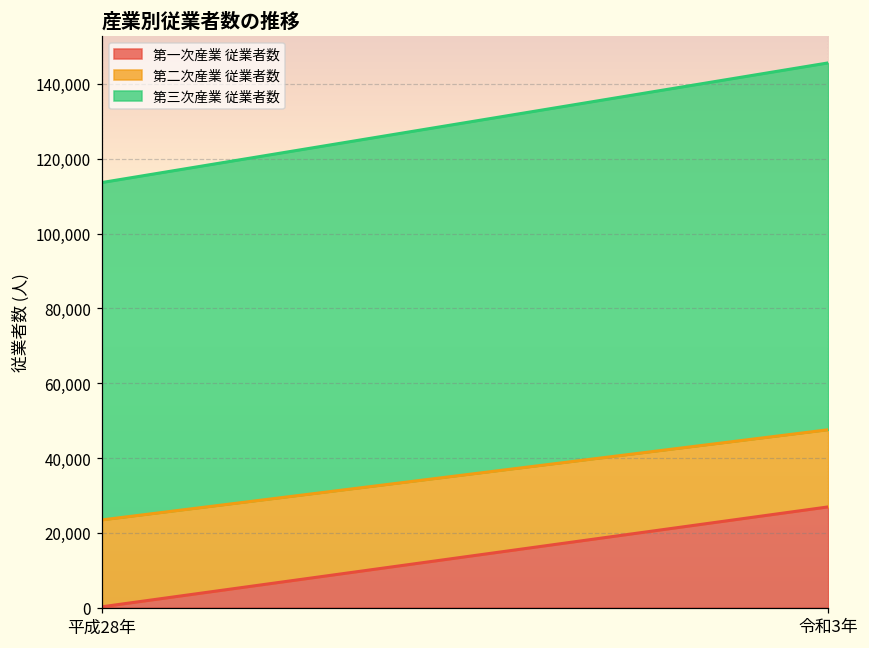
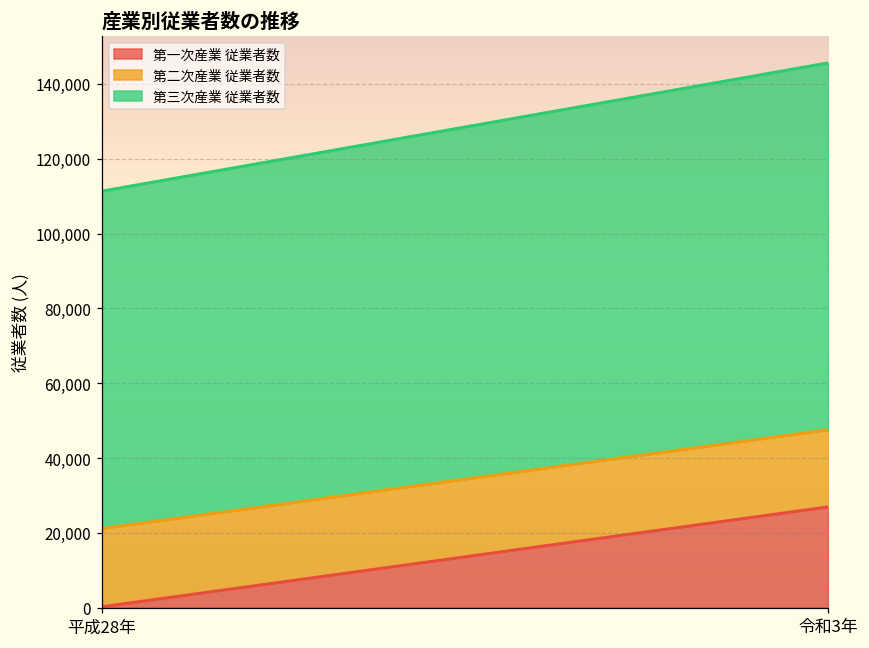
第二次産業 従業者数, 平成28年: 23,000 -> 21,000
